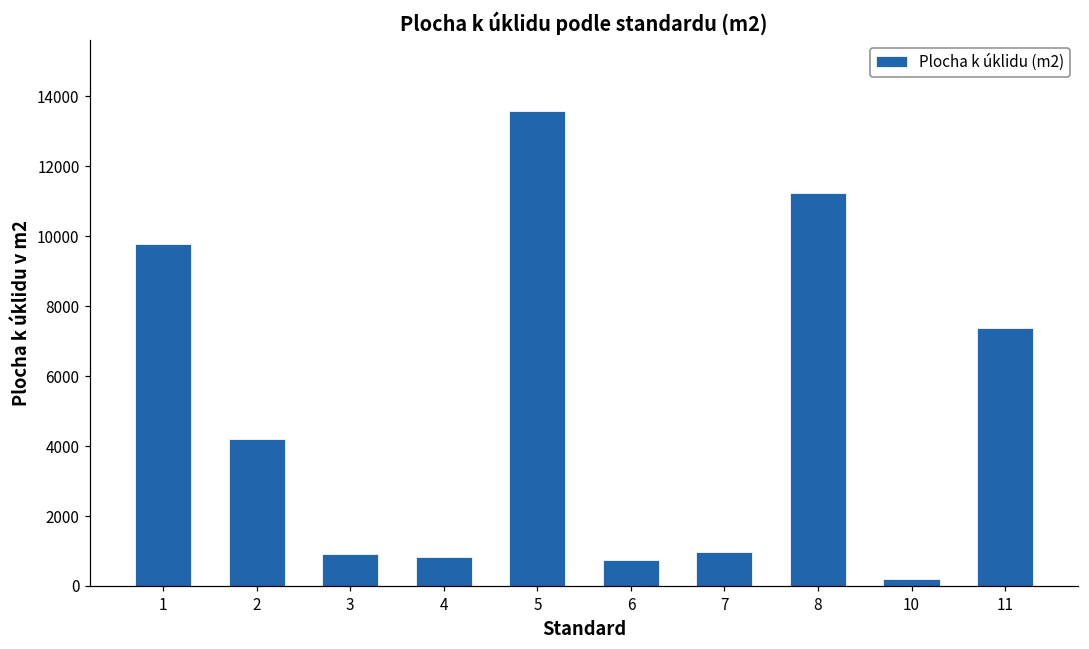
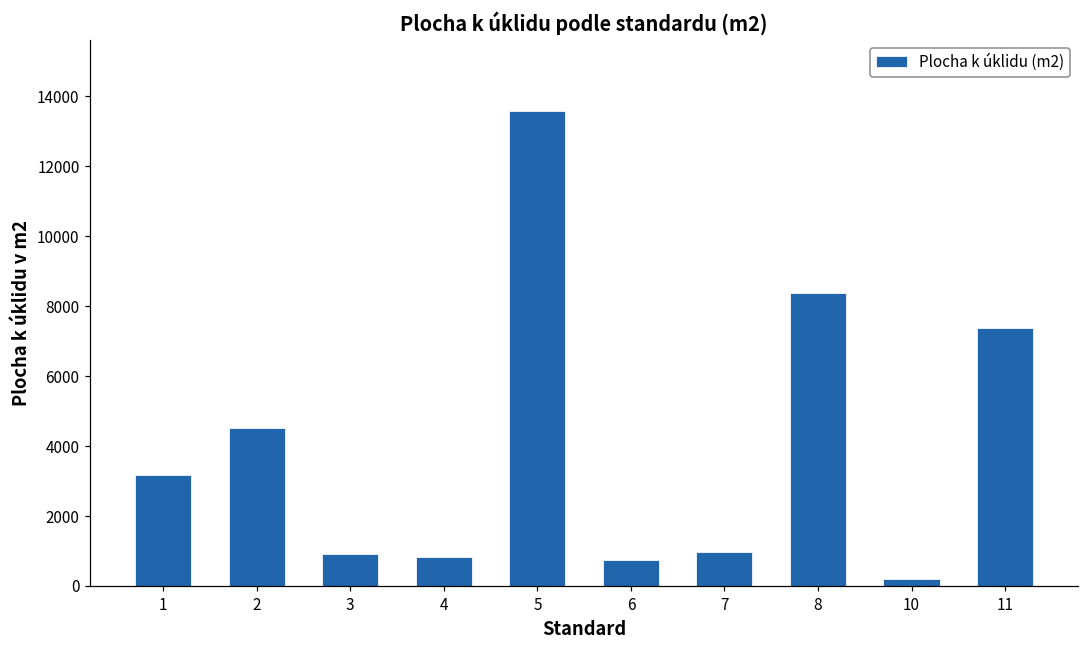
1: 9800 -> 3200
2: 4200 -> 4500
8: 11200 -> 8400
